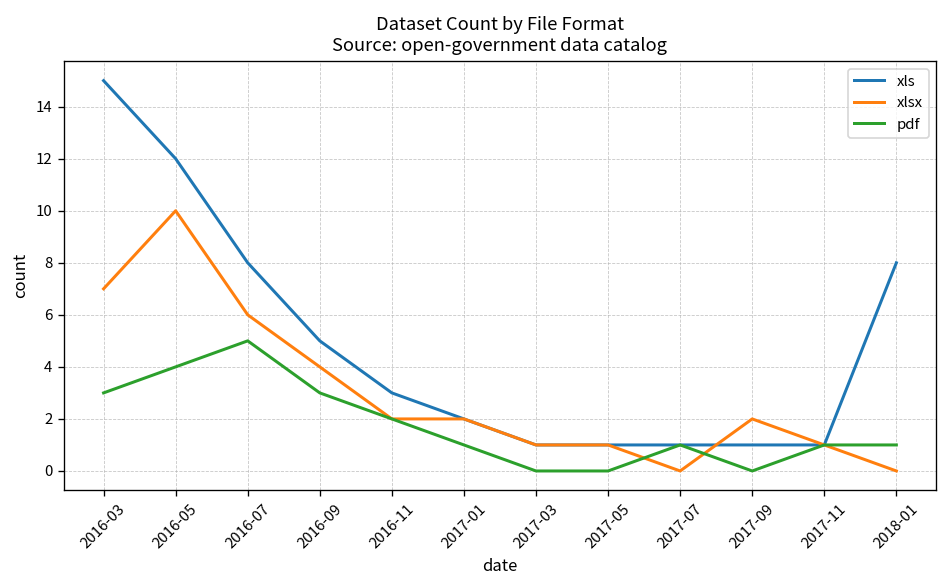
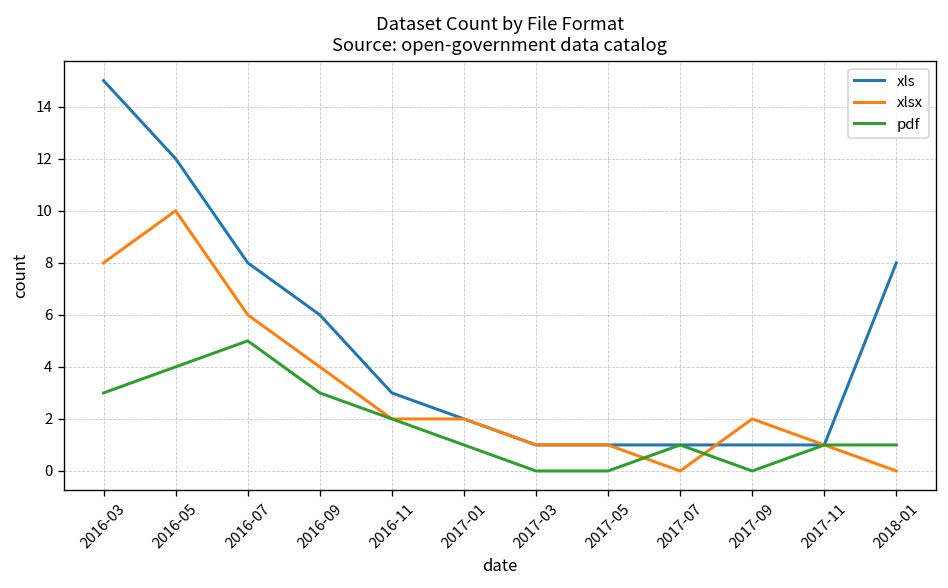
xlsx, 2016-03: 7 -> 8
xls, 2016-09: 5 -> 6
